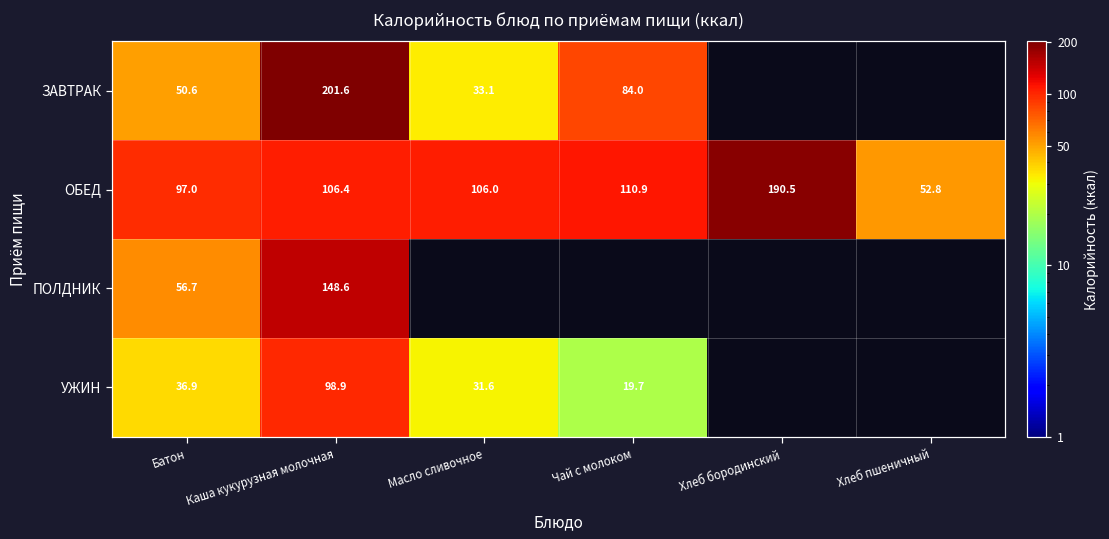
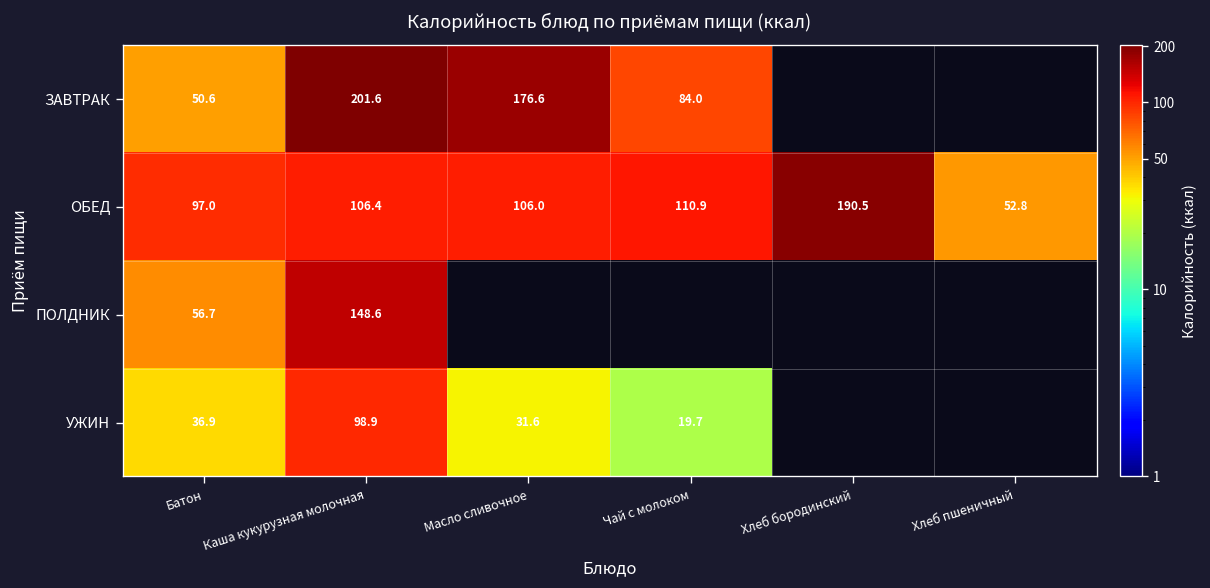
ЗАВТРАК, Масло сливочное: 33.1 -> 176.6
